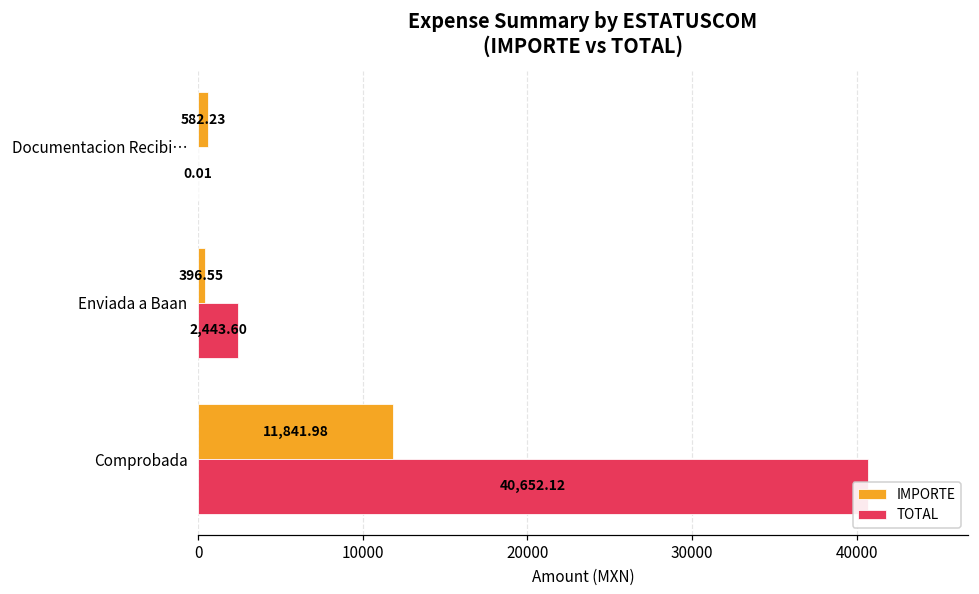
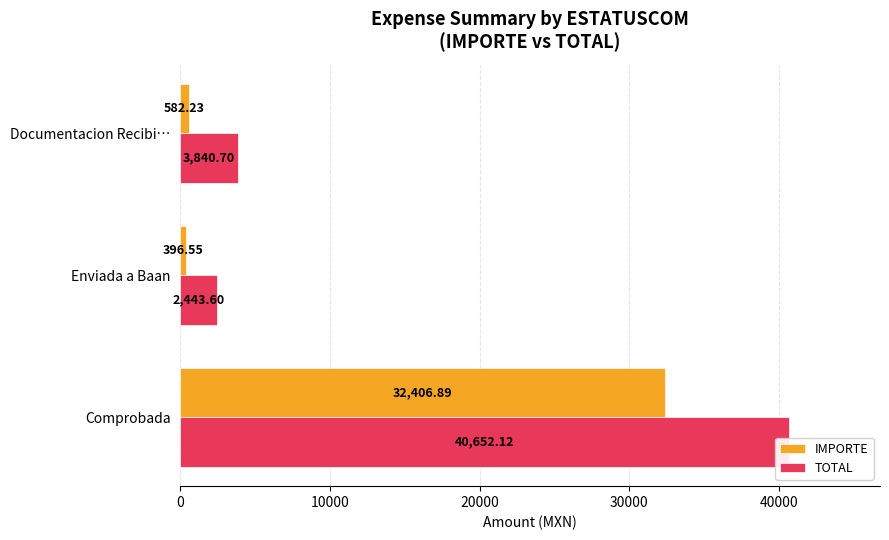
TOTAL, Documentacion Recibi…: 0.01 -> 3,840.70
IMPORTE, Comprobada: 11,841.98 -> 32,406.89
